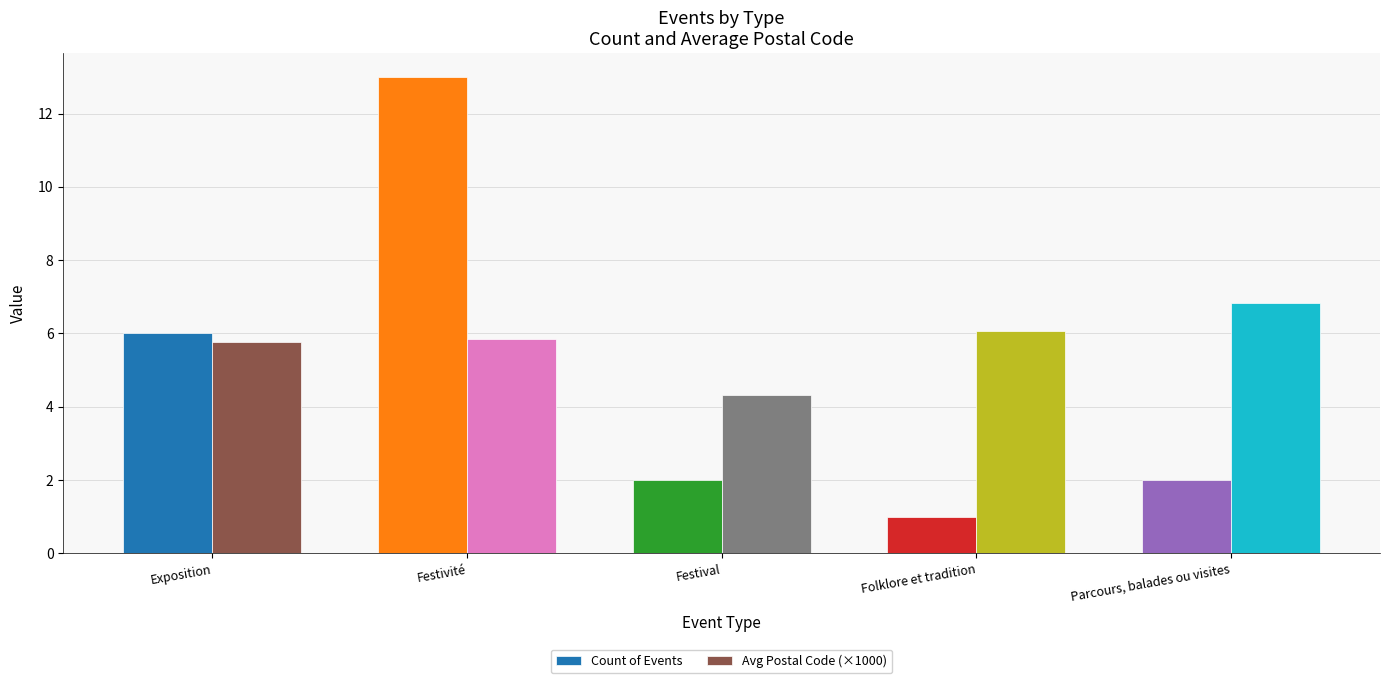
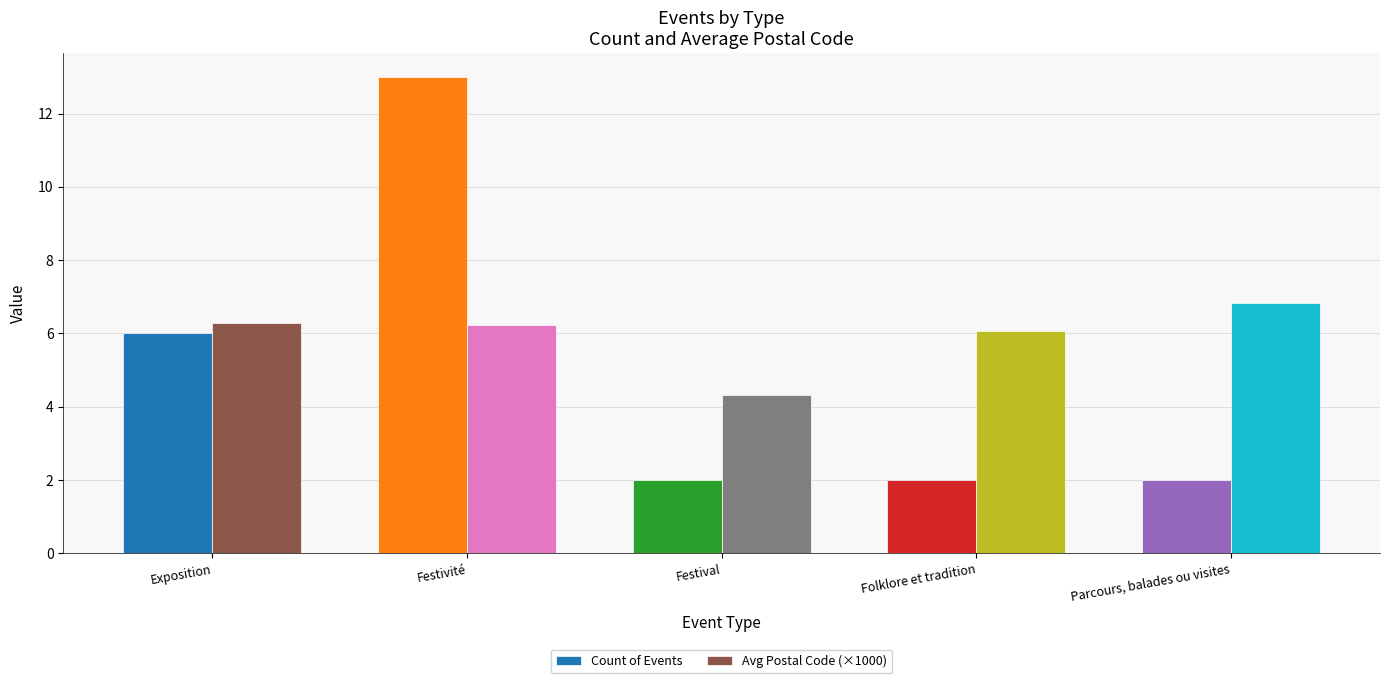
Avg Postal Code (×1000), Exposition: 5.8 -> 6.3
Avg Postal Code (×1000), Festivité: 5.9 -> 6.2
Count of Events, Folklore et tradition: 1 -> 2
